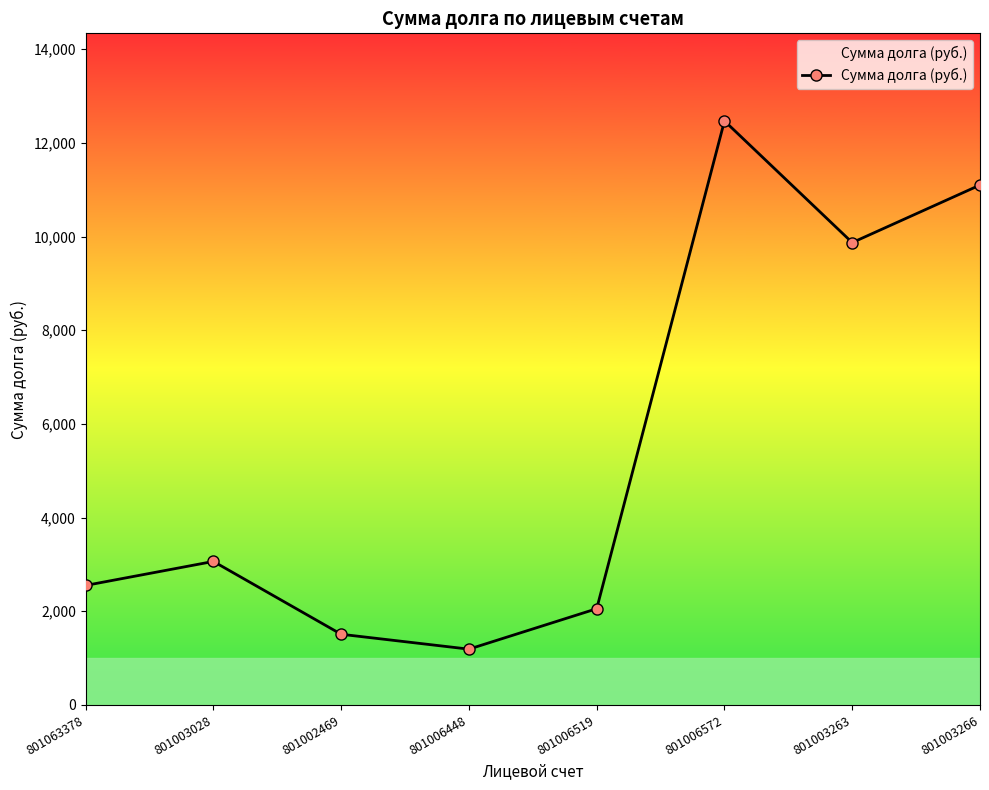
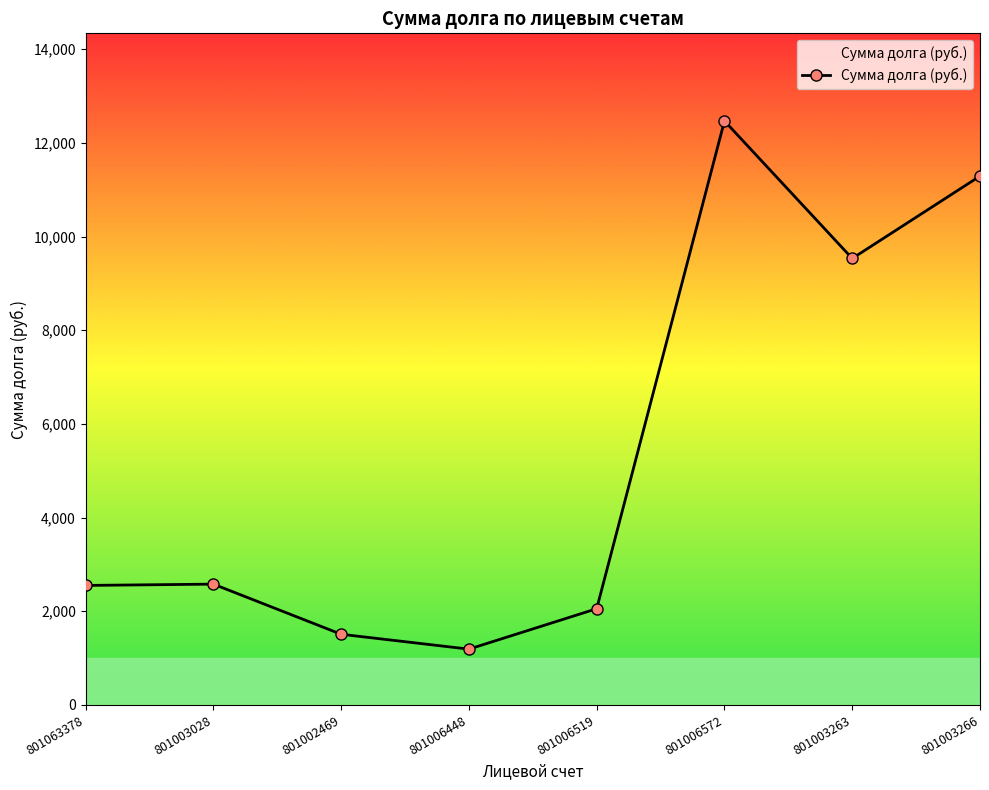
801003028: 3,100 -> 2,600
801003263: 9,900 -> 9,500
801003266: 11,100 -> 11,300
